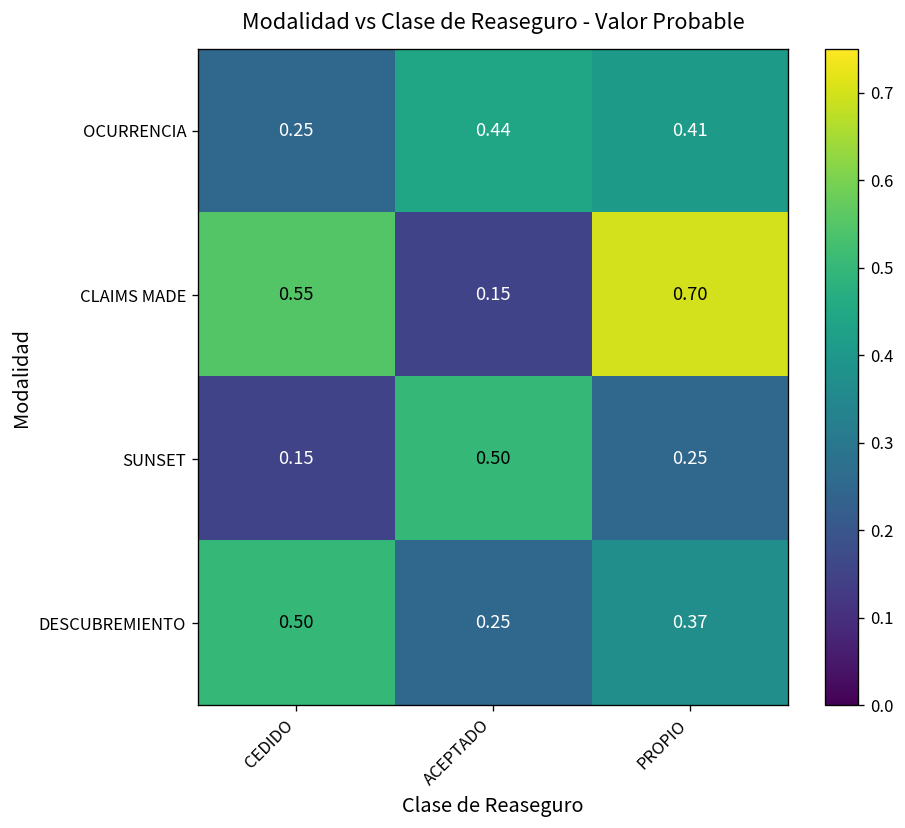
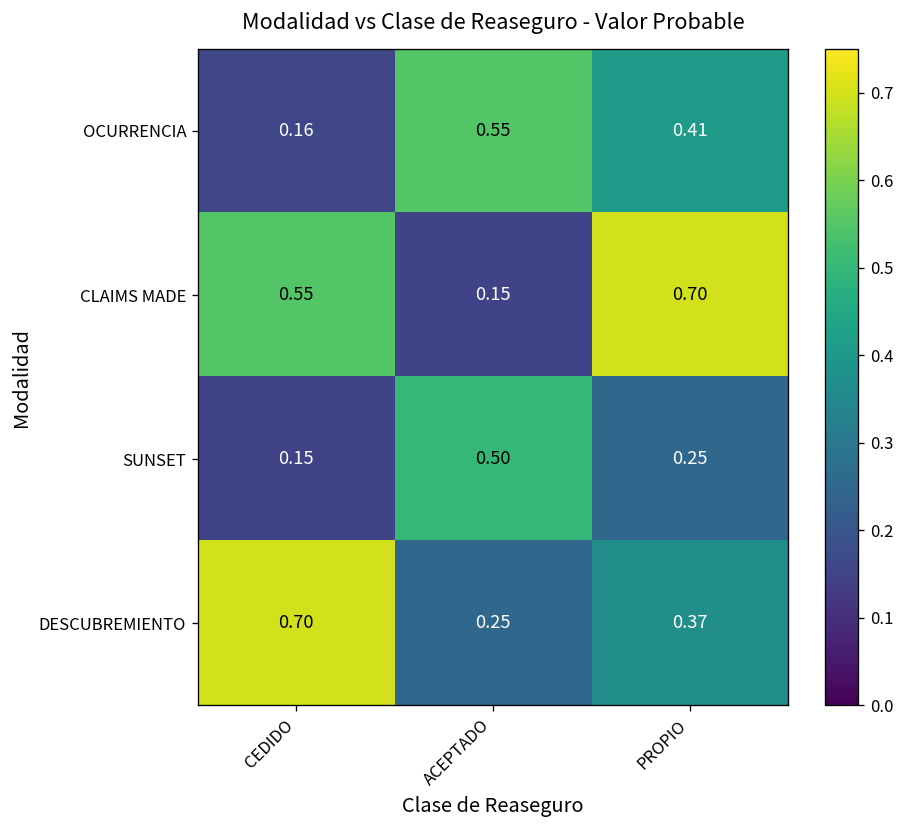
OCURRENCIA, CEDIDO: 0.25 -> 0.16
OCURRENCIA, ACEPTADO: 0.44 -> 0.55
DESCUBREMIENTO, CEDIDO: 0.50 -> 0.70
